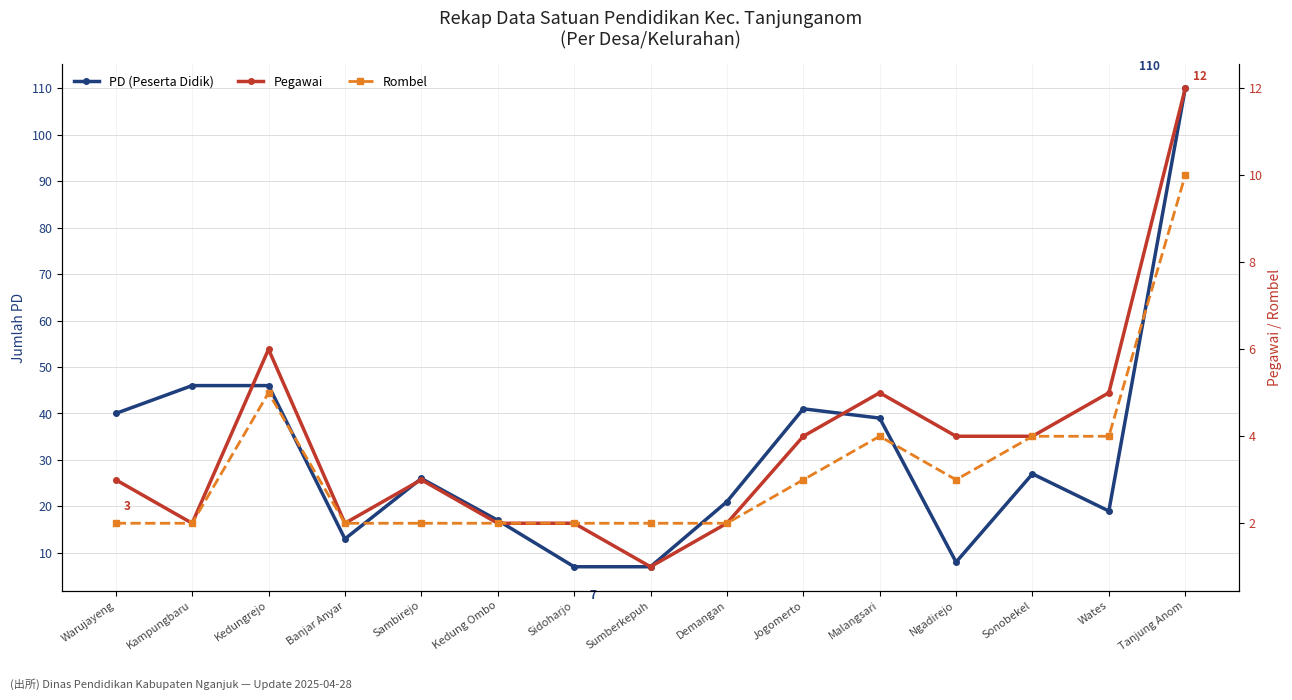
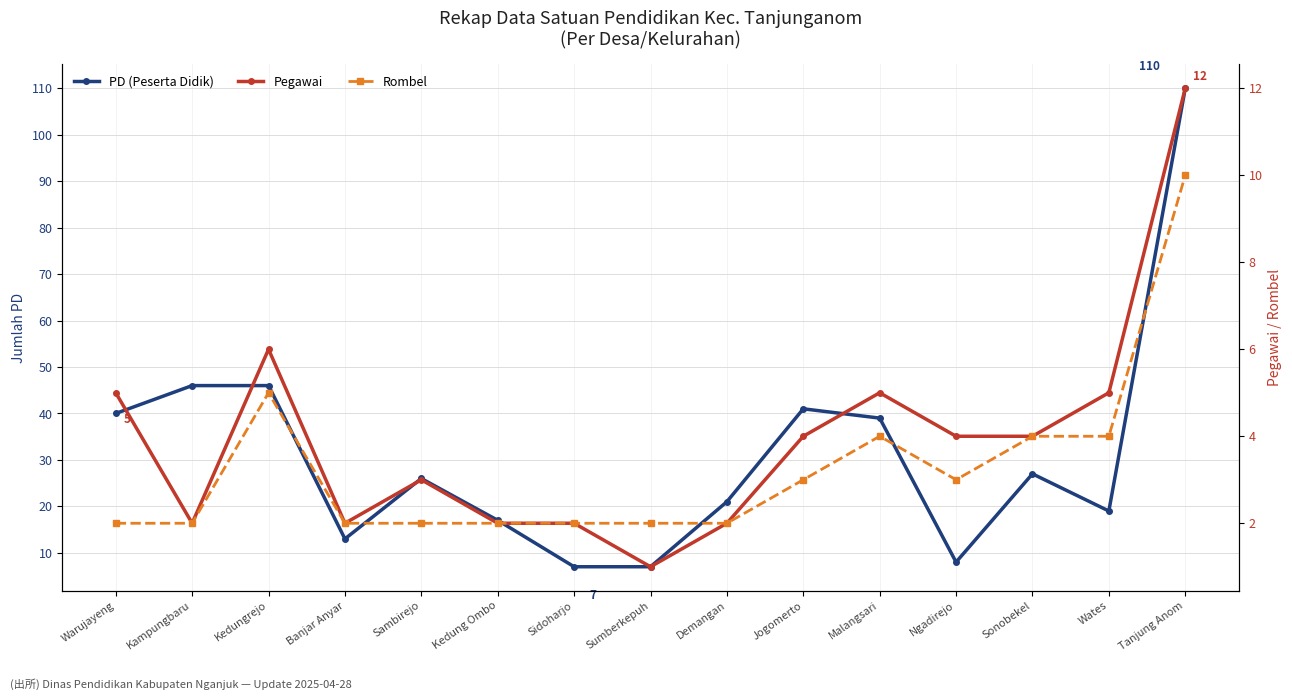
Pegawai, Warujayeng: 3 -> 5
